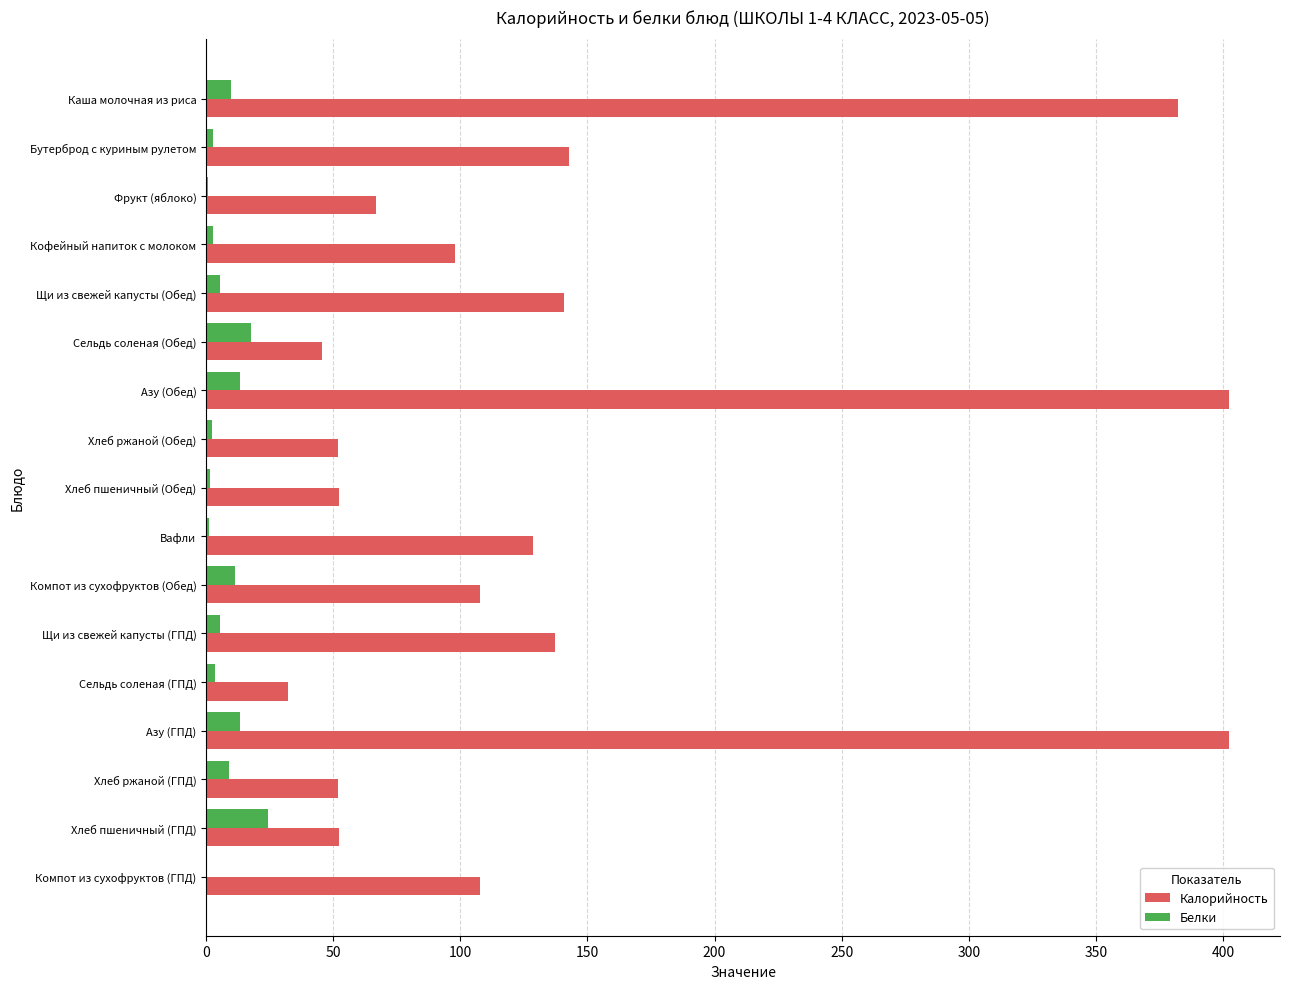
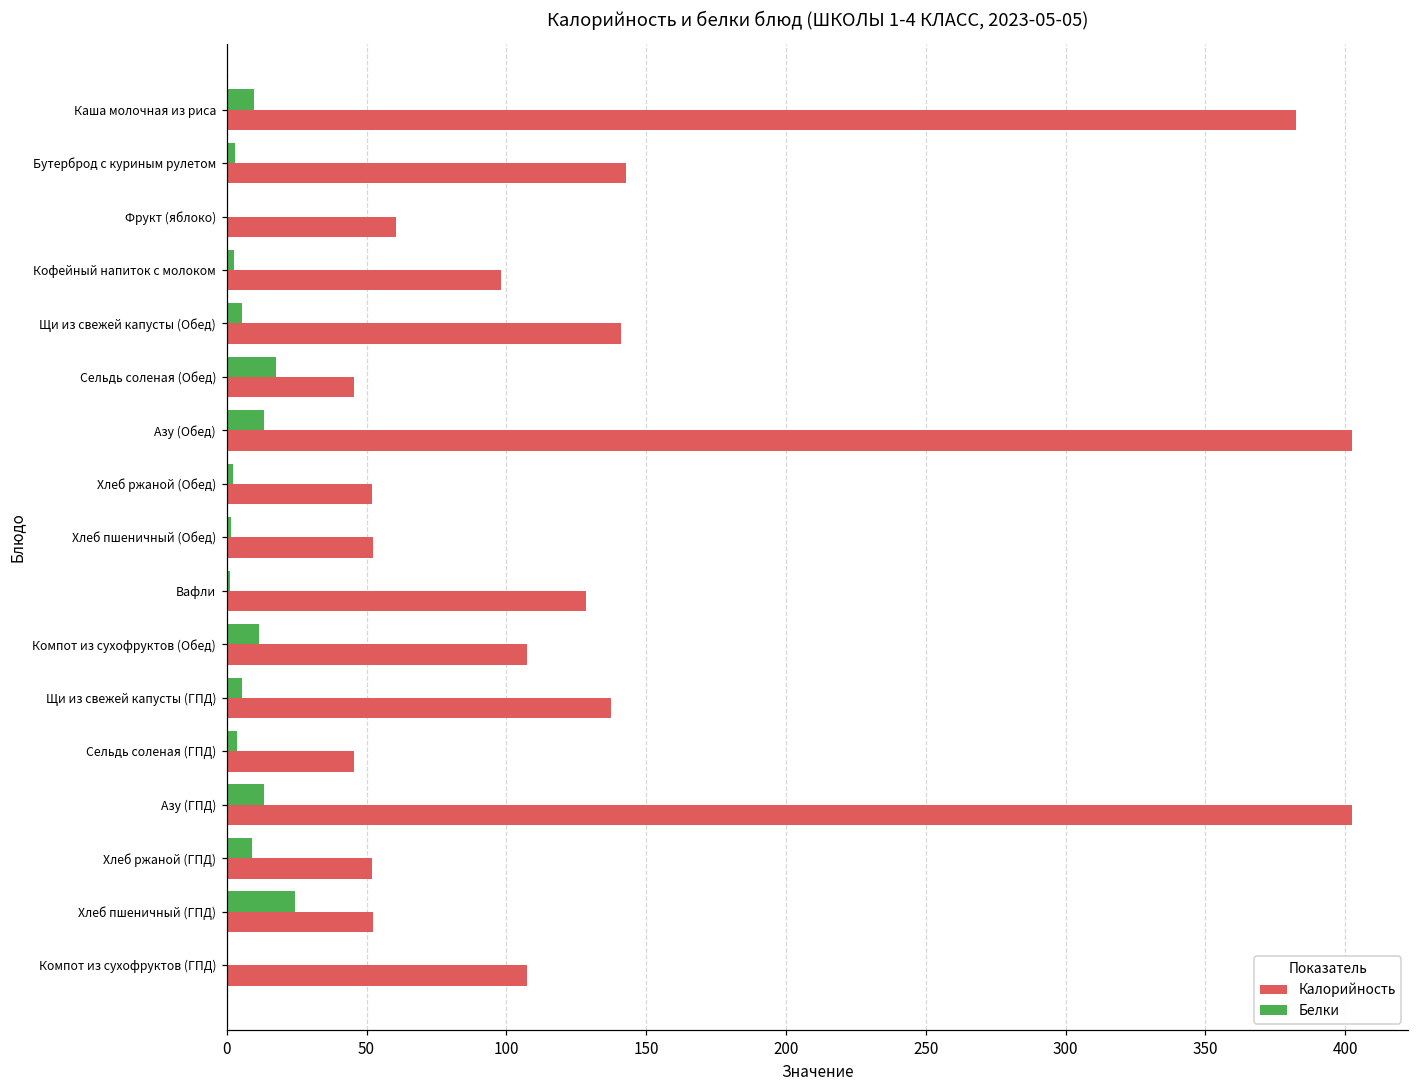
Калорийность, Фрукт (яблоко): 67 -> 60
Калорийность, Сельдь соленая (ГПД): 32 -> 46
